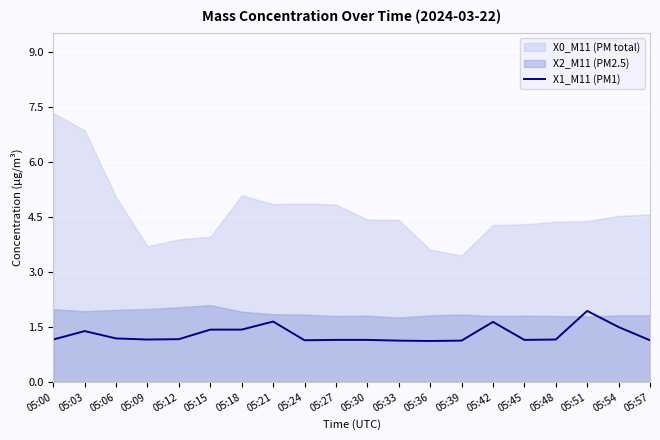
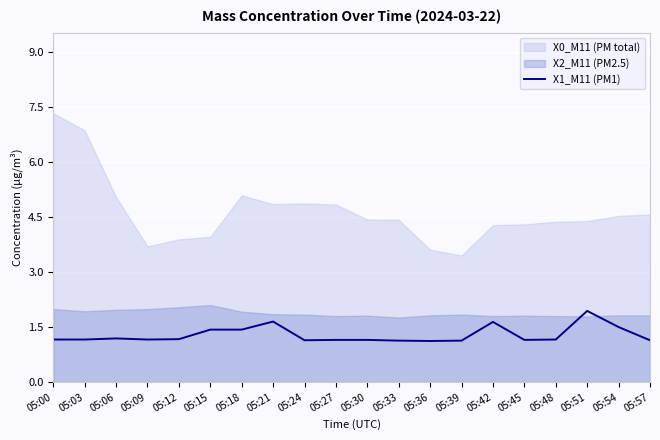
X1_M11 (PM1), 05:03: 1.4 -> 1.2
